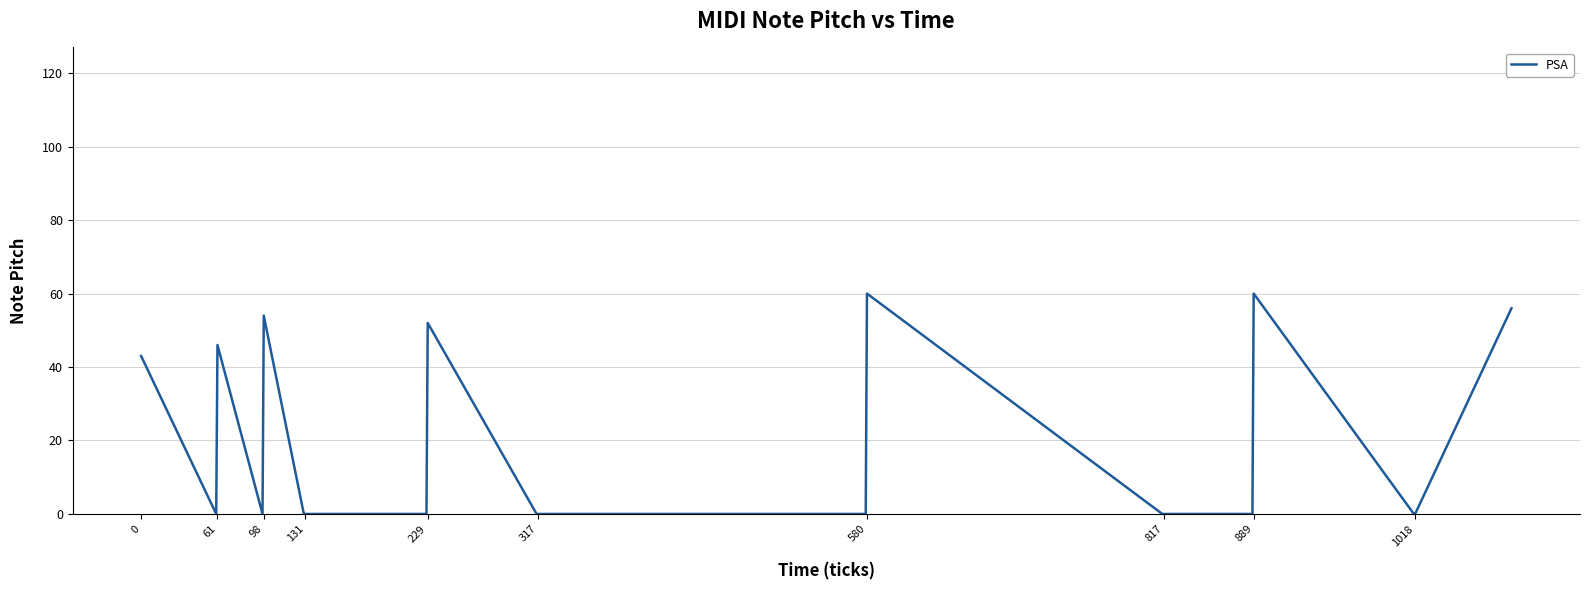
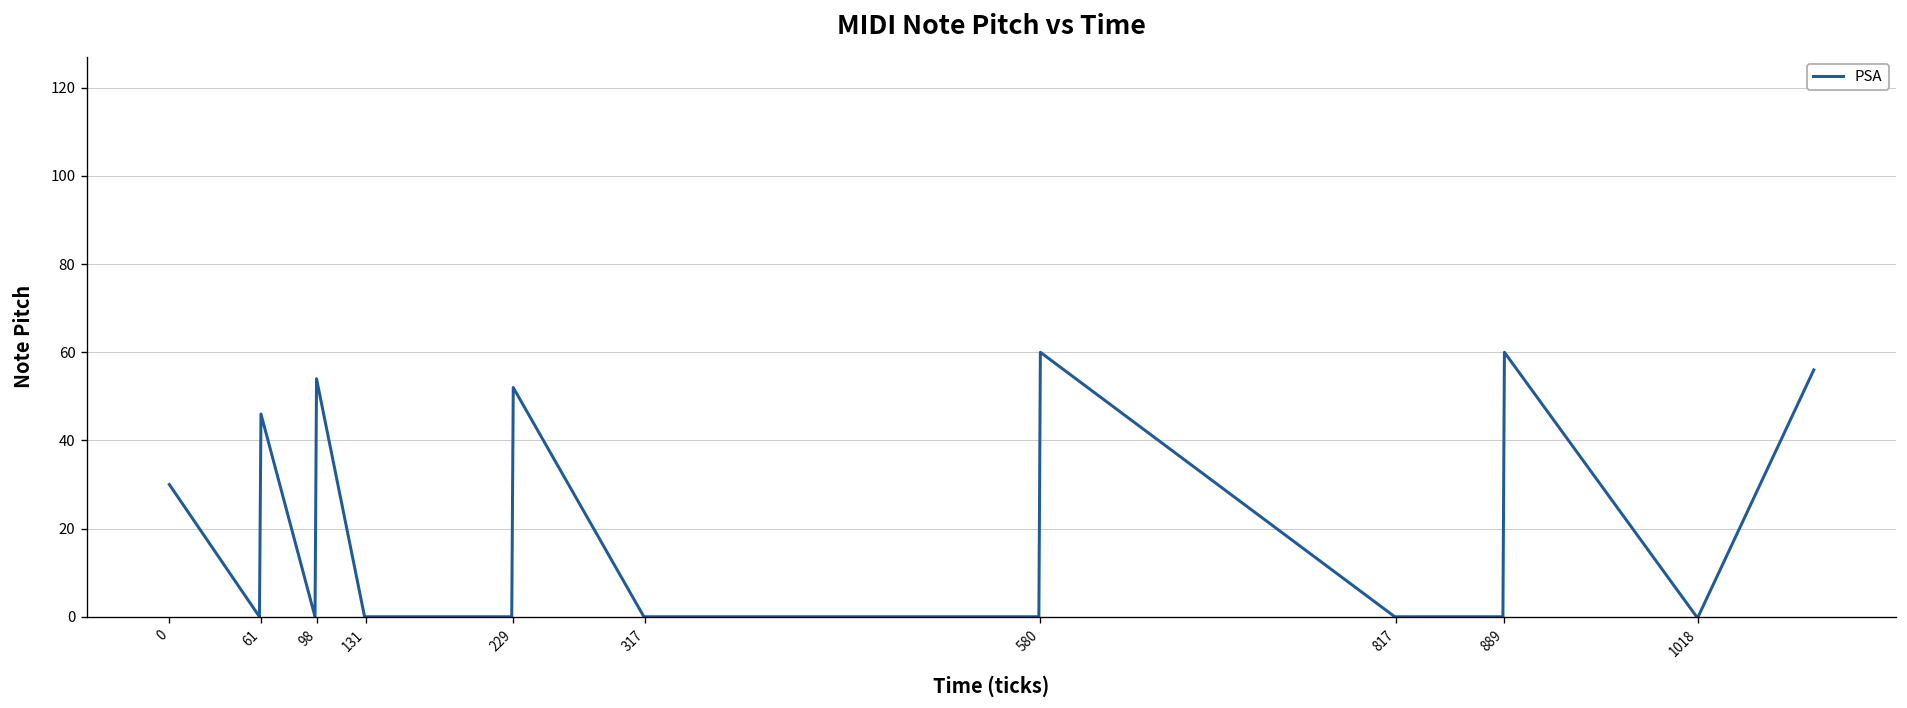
0: 43 -> 30
